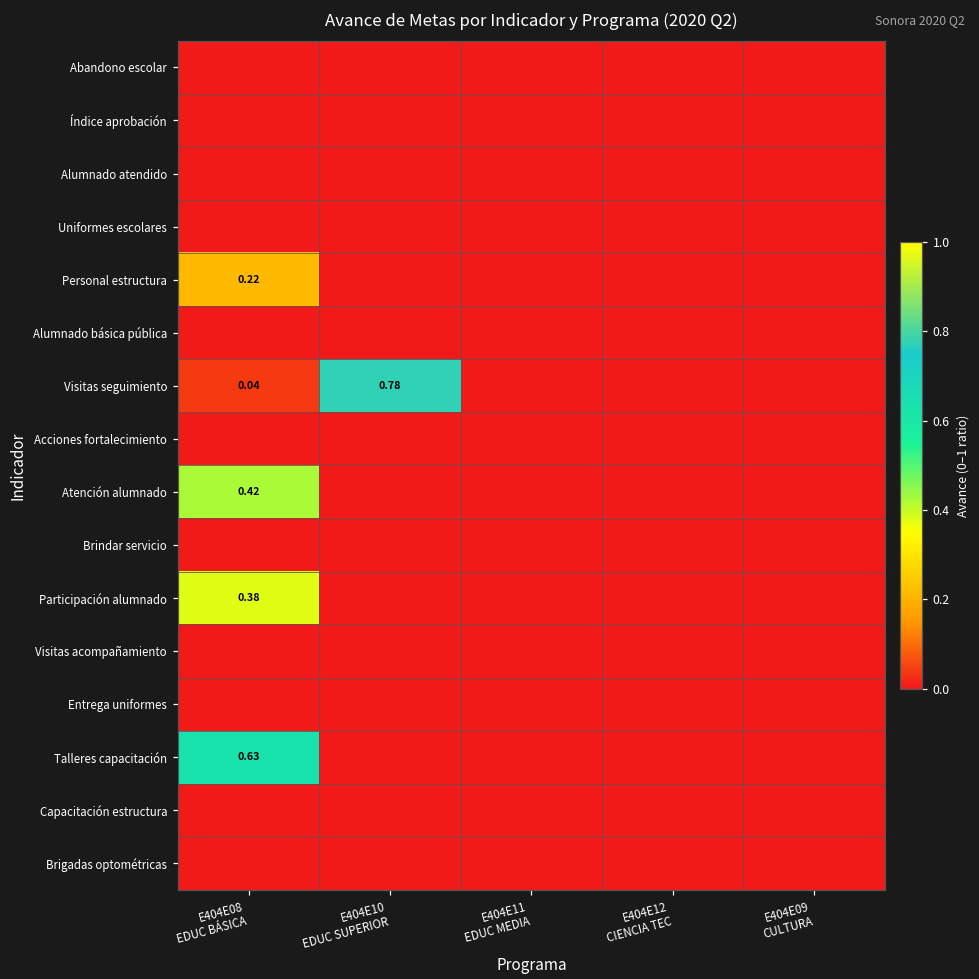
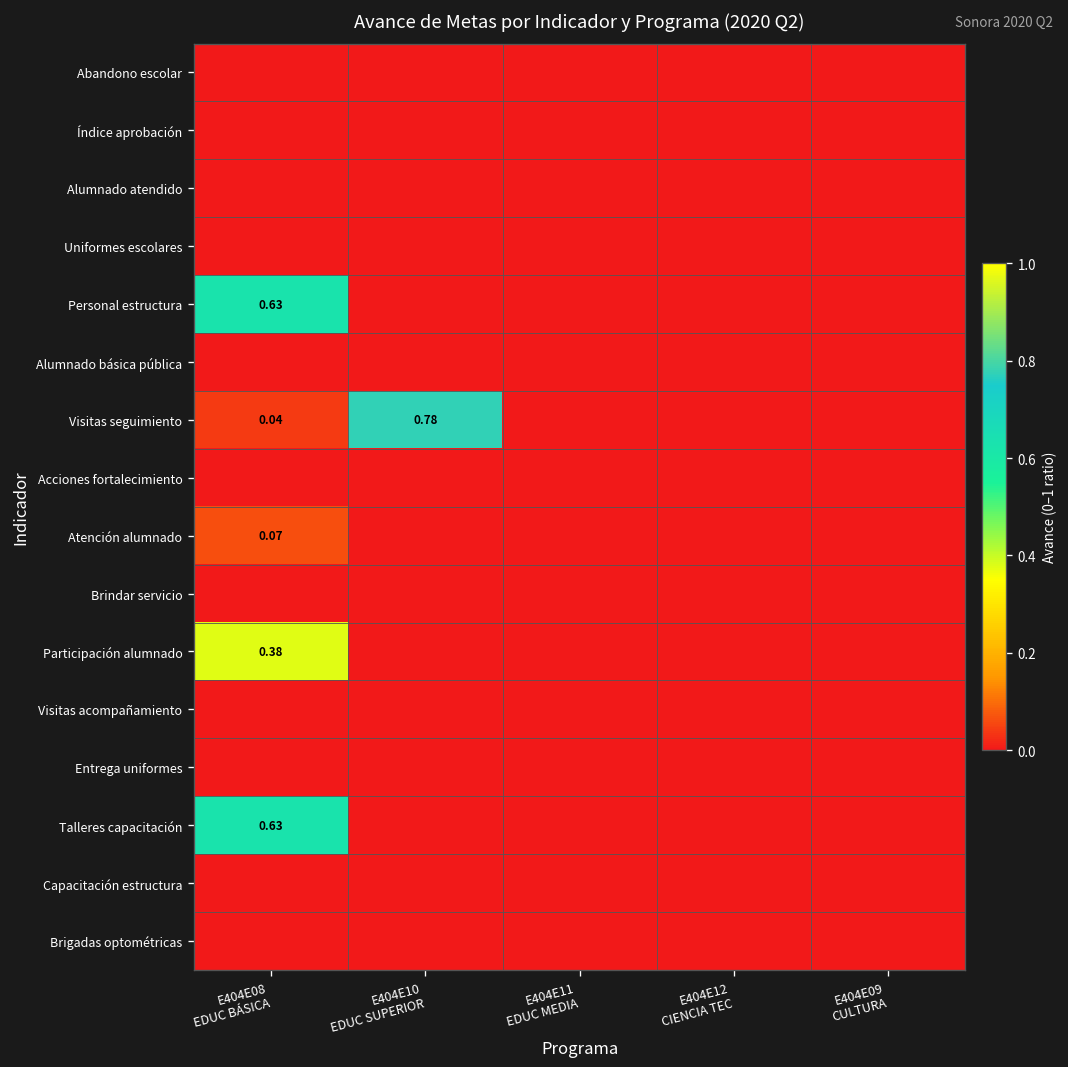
Personal estructura, E404E08 EDUC BÁSICA: 0.22 -> 0.63
Atención alumnado, E404E08 EDUC BÁSICA: 0.42 -> 0.07
